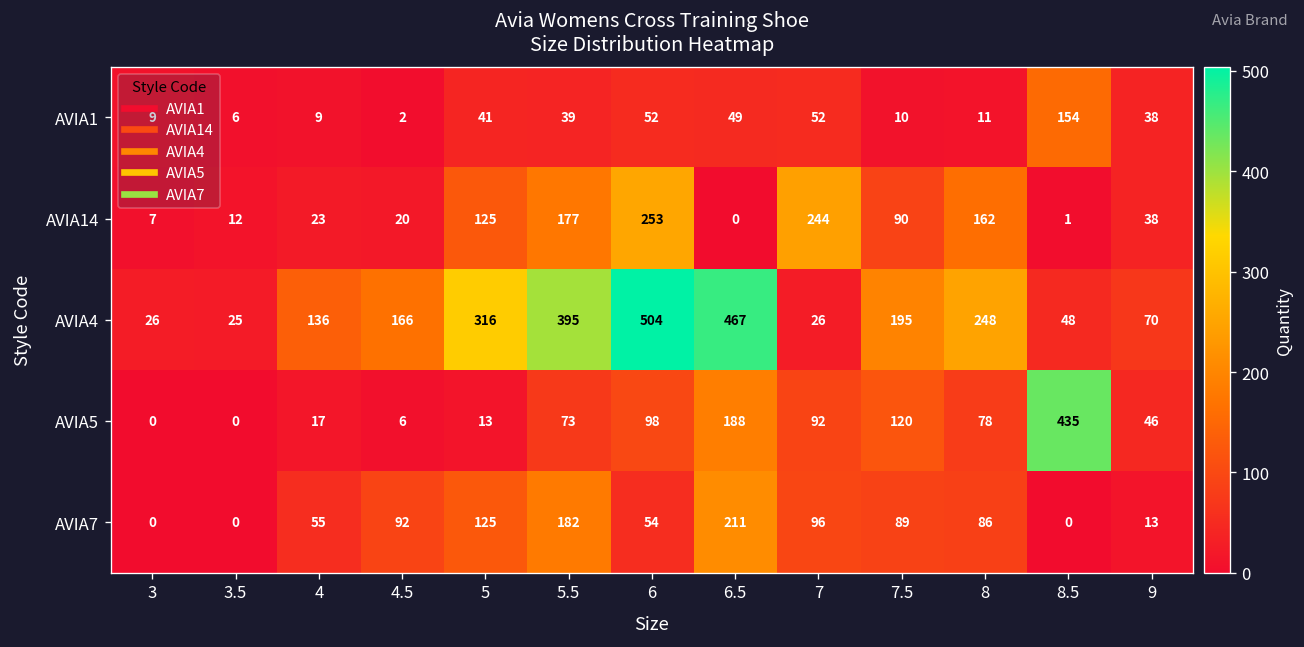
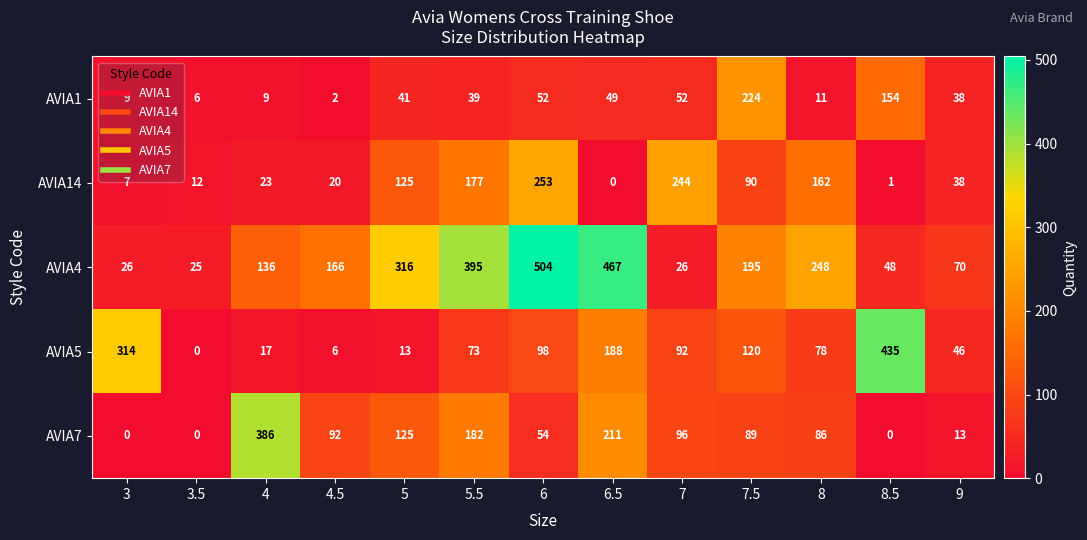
AVIA1, 7.5: 10 -> 224
AVIA5, 3: 0 -> 314
AVIA7, 4: 55 -> 386
